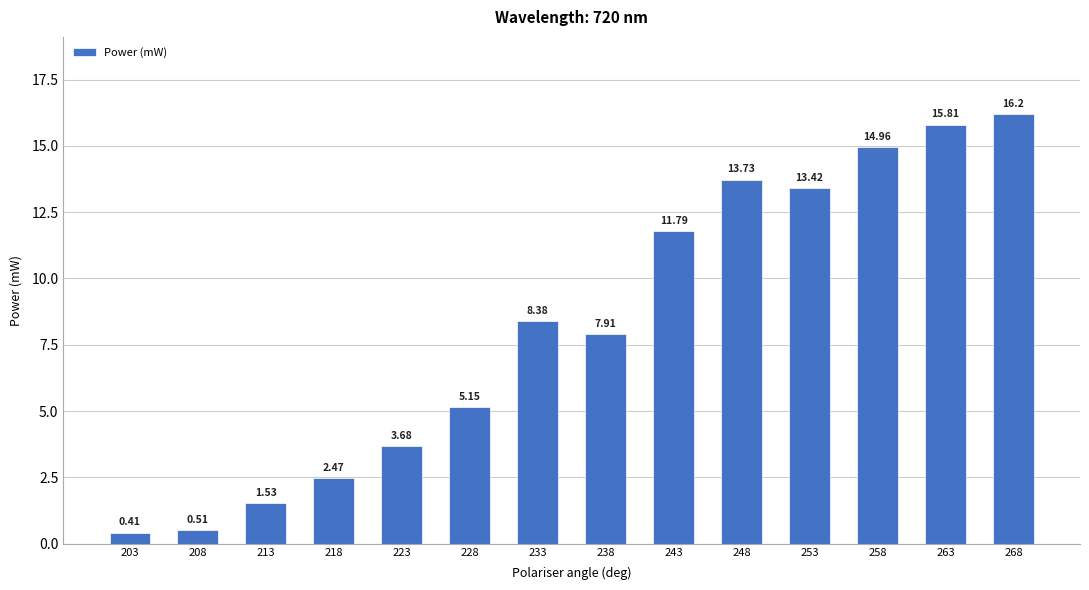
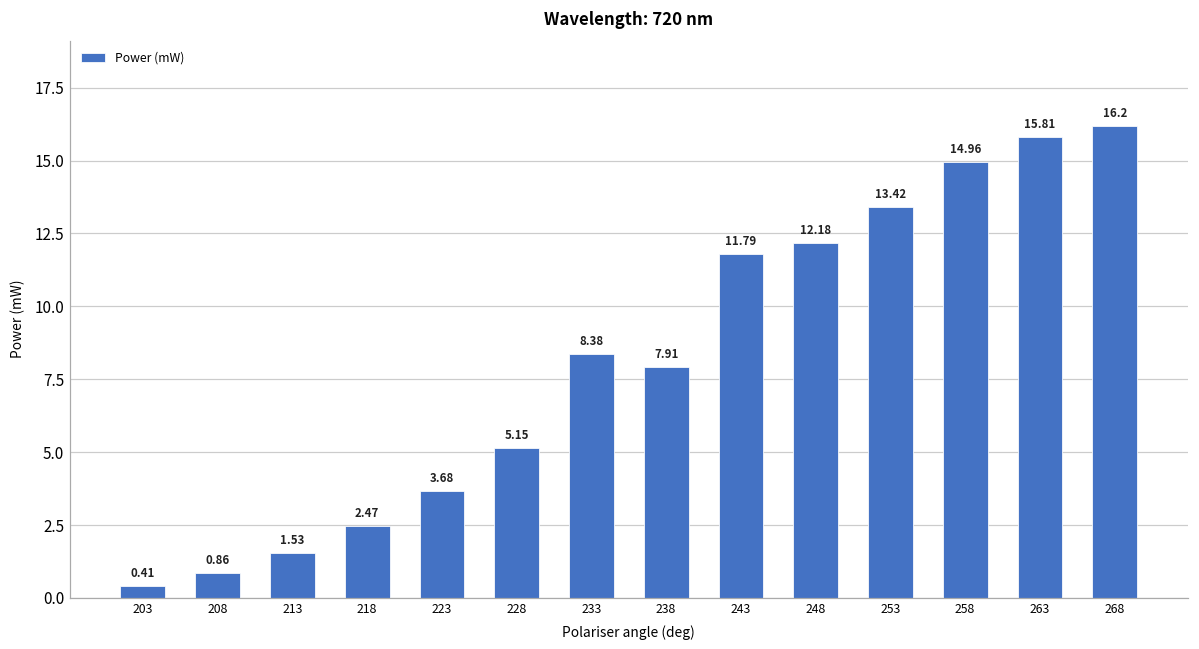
208: 0.51 -> 0.86
248: 13.73 -> 12.18
